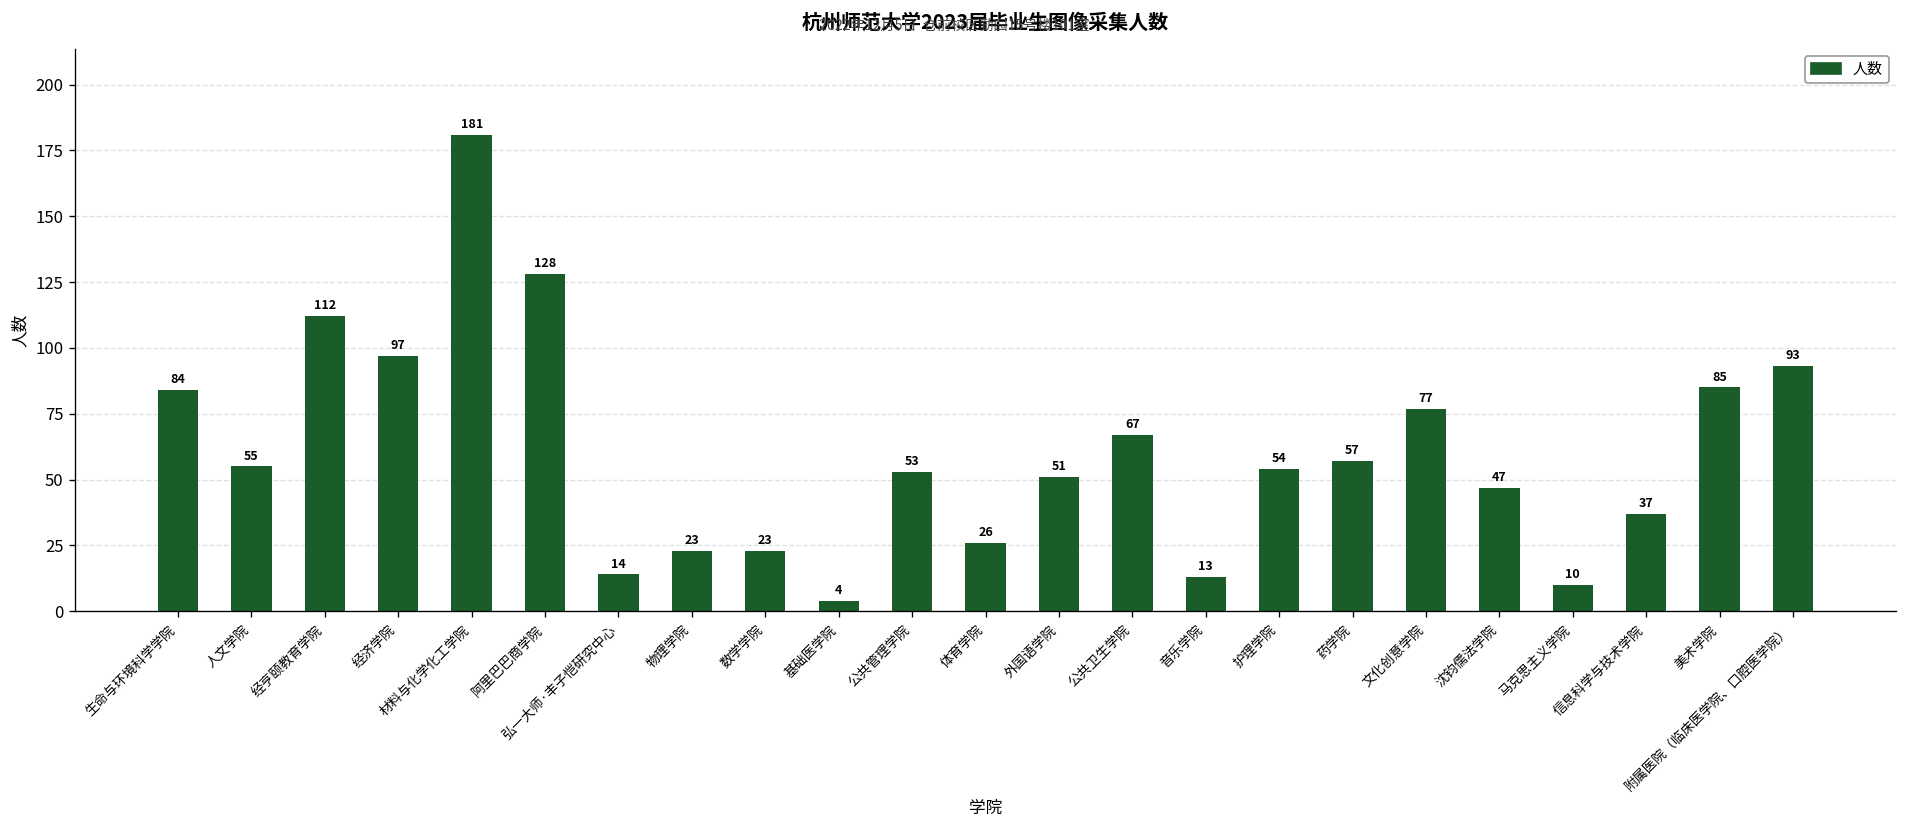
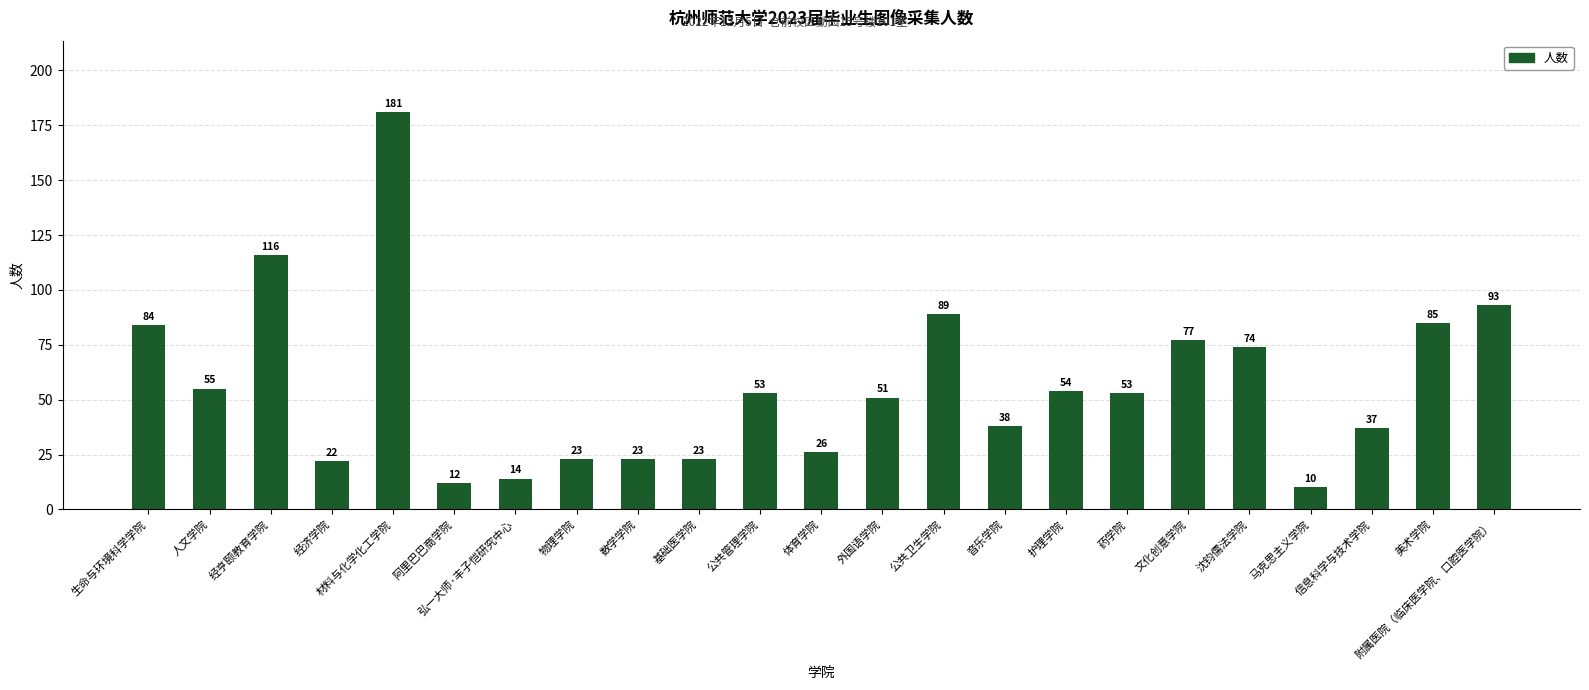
经亨颐教育学院: 112 -> 116
经济学院: 97 -> 22
阿里巴巴商学院: 128 -> 12
基础医学院: 4 -> 23
公共卫生学院: 67 -> 89
音乐学院: 13 -> 38
药学院: 57 -> 53
沈钧儒法学院: 47 -> 74
